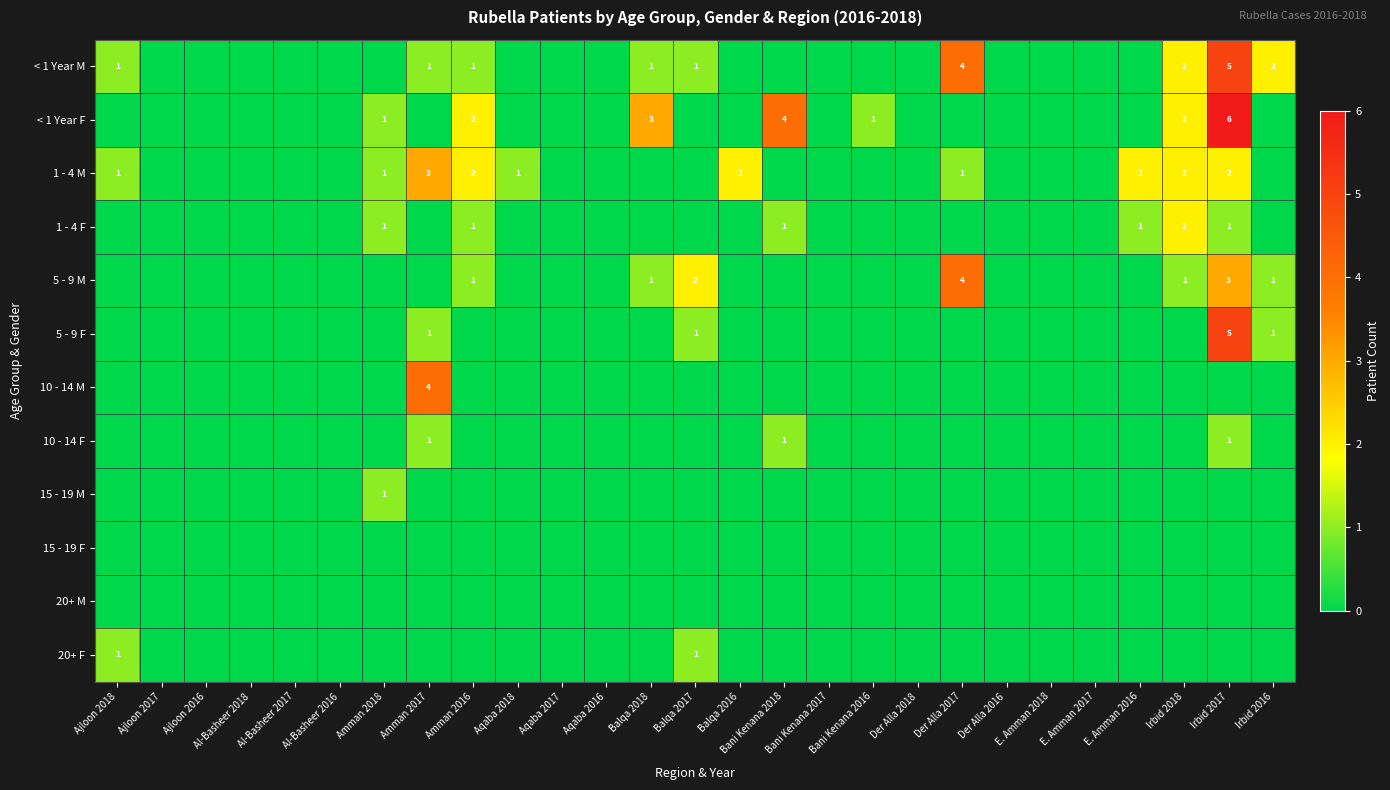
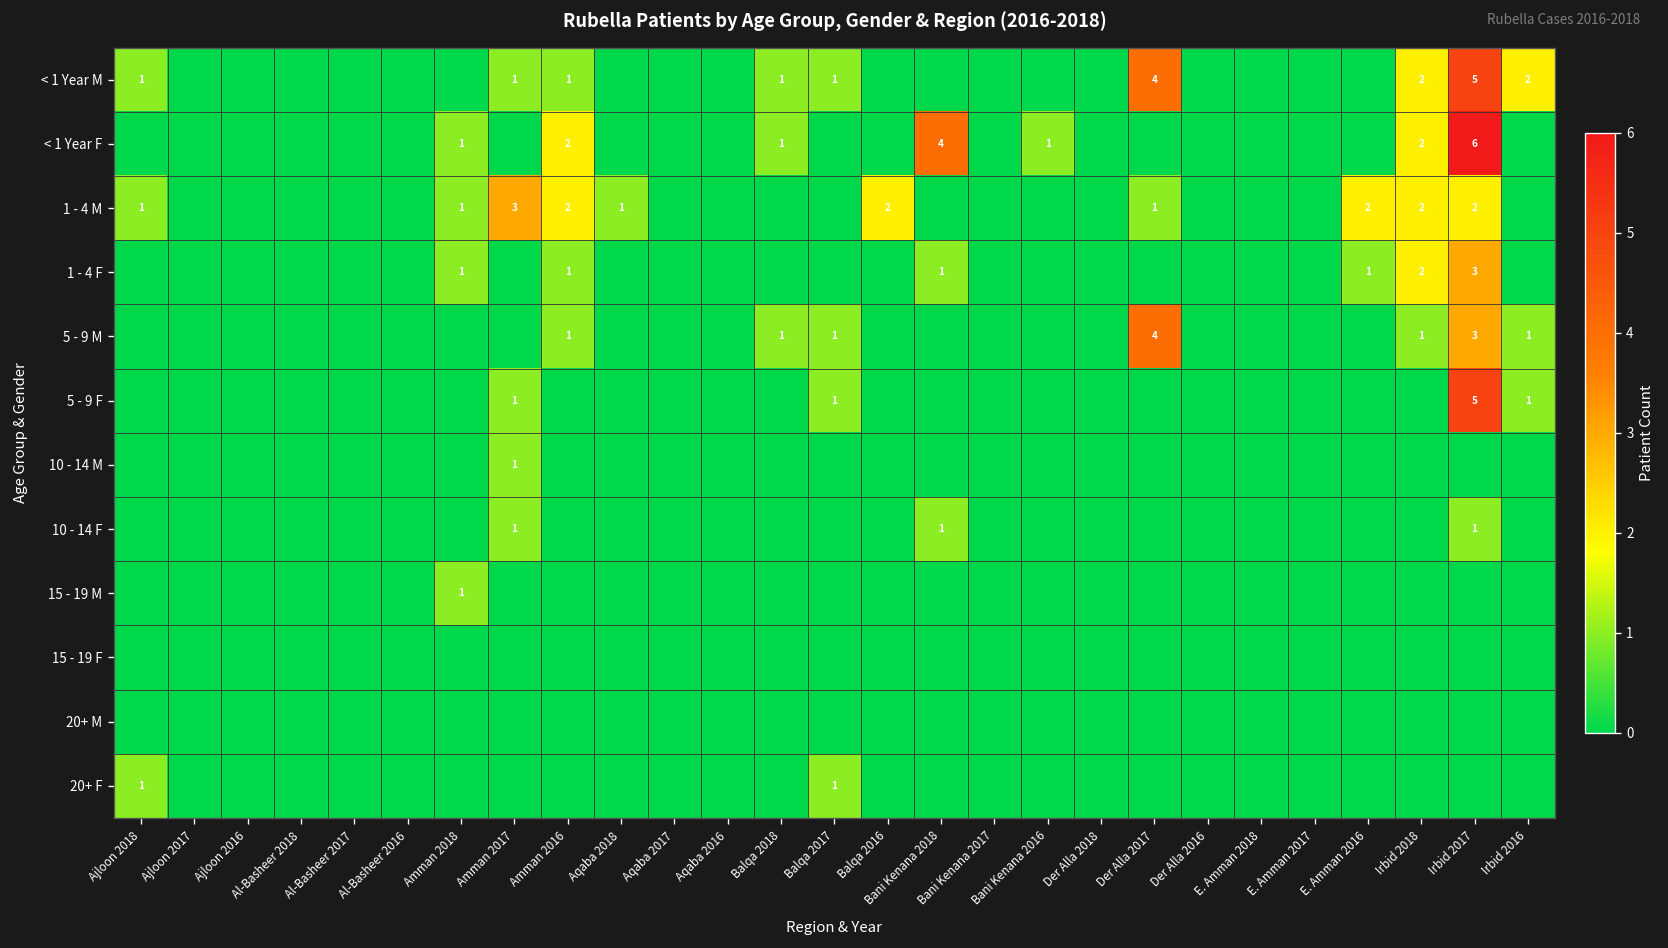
< 1 Year F, Balqa 2018: 3 -> 1
1 - 4 F, Irbid 2017: 1 -> 3
5 - 9 M, Balqa 2017: 2 -> 1
10 - 14 M, Amman 2017: 4 -> 1
